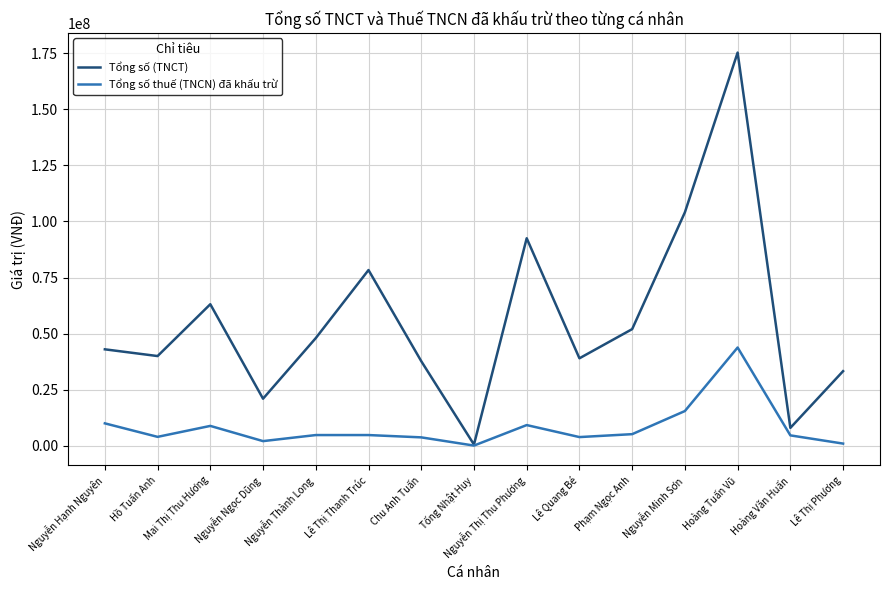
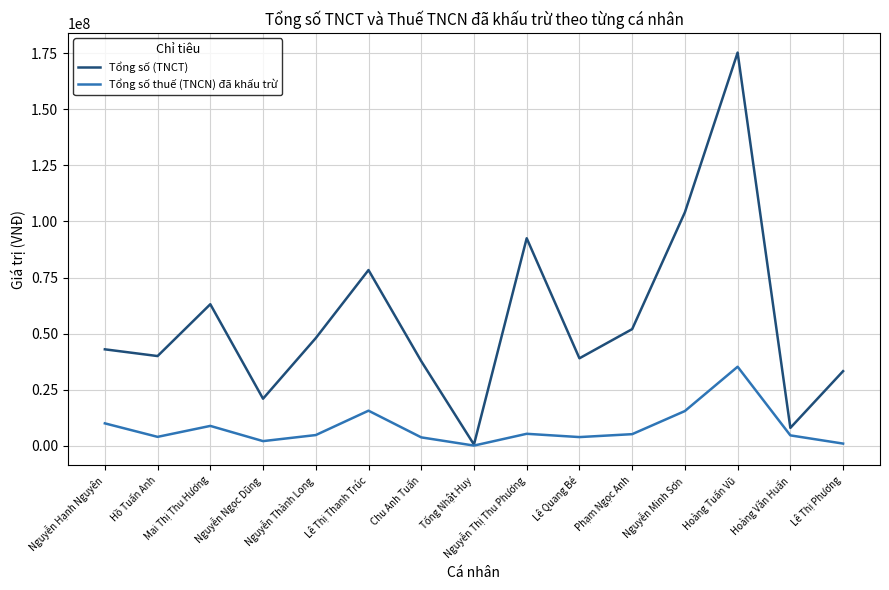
Tổng số thuế (TNCN) đã khấu trừ, Lê Thị Thanh Trúc: 5000000 -> 16000000
Tổng số thuế (TNCN) đã khấu trừ, Nguyễn Thị Thu Phương: 9000000 -> 5000000
Tổng số thuế (TNCN) đã khấu trừ, Hoàng Tuấn Vũ: 44000000 -> 35000000
